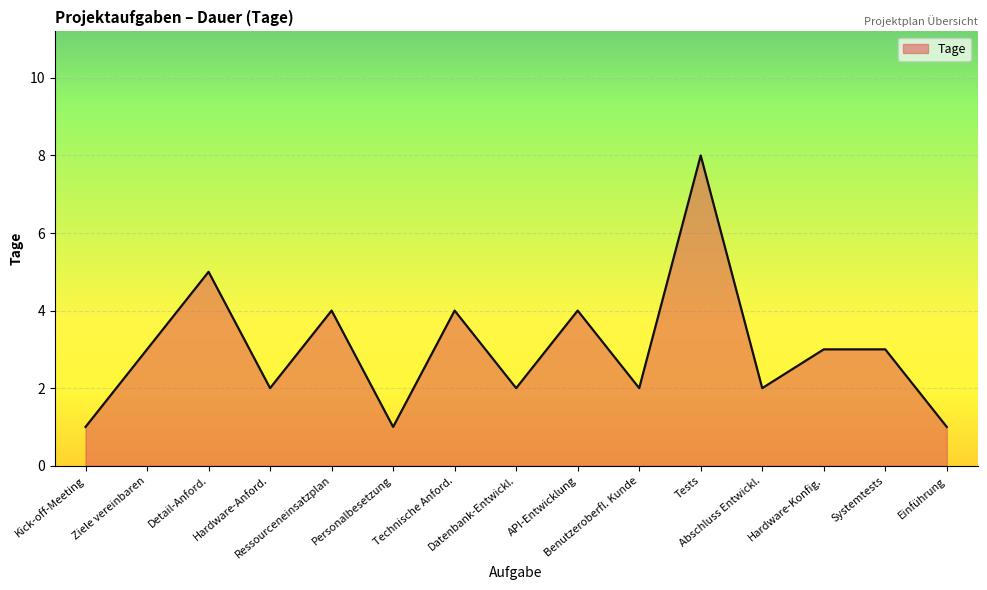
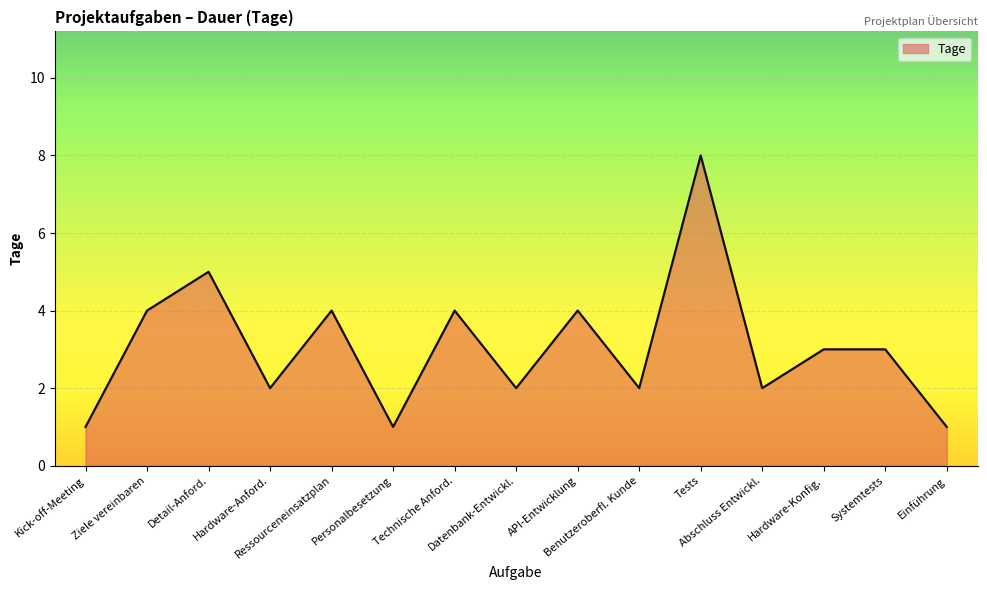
Ziele vereinbaren: 3 -> 4
